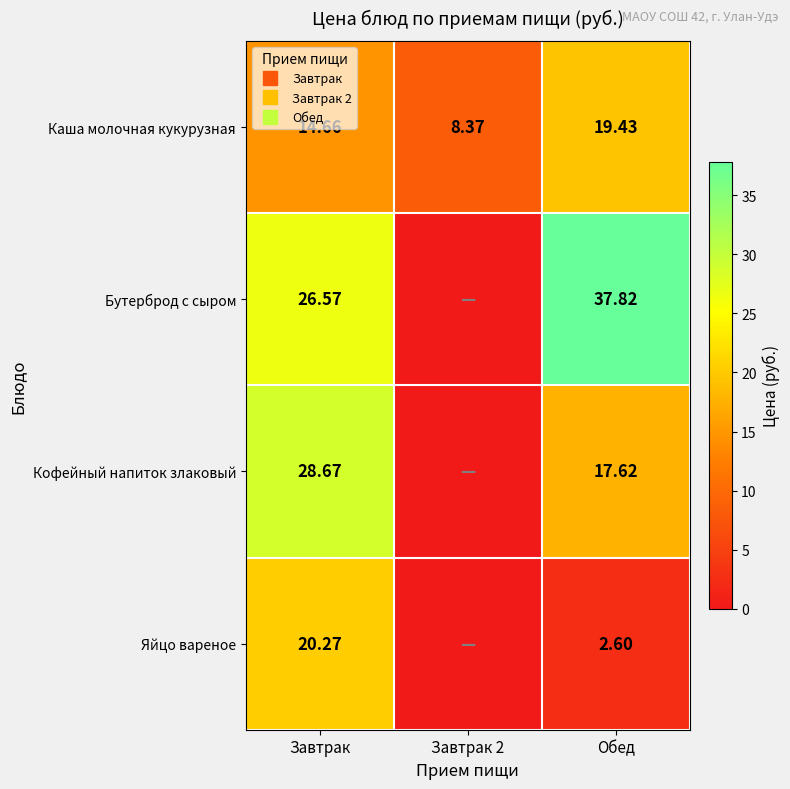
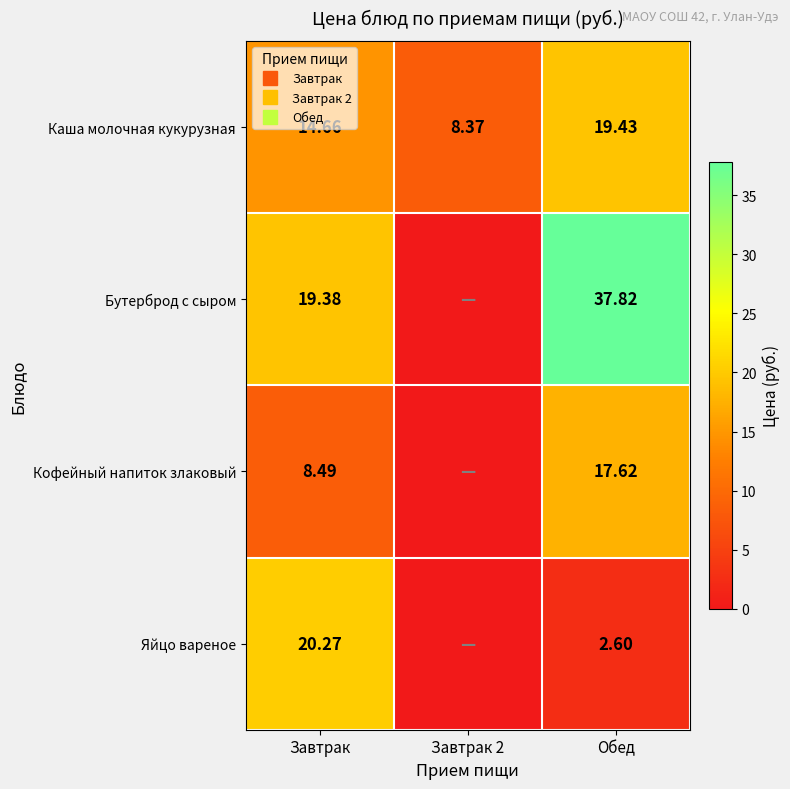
Бутерброд с сыром, Завтрак: 26.57 -> 19.38
Кофейный напиток злаковый, Завтрак: 28.67 -> 8.49
